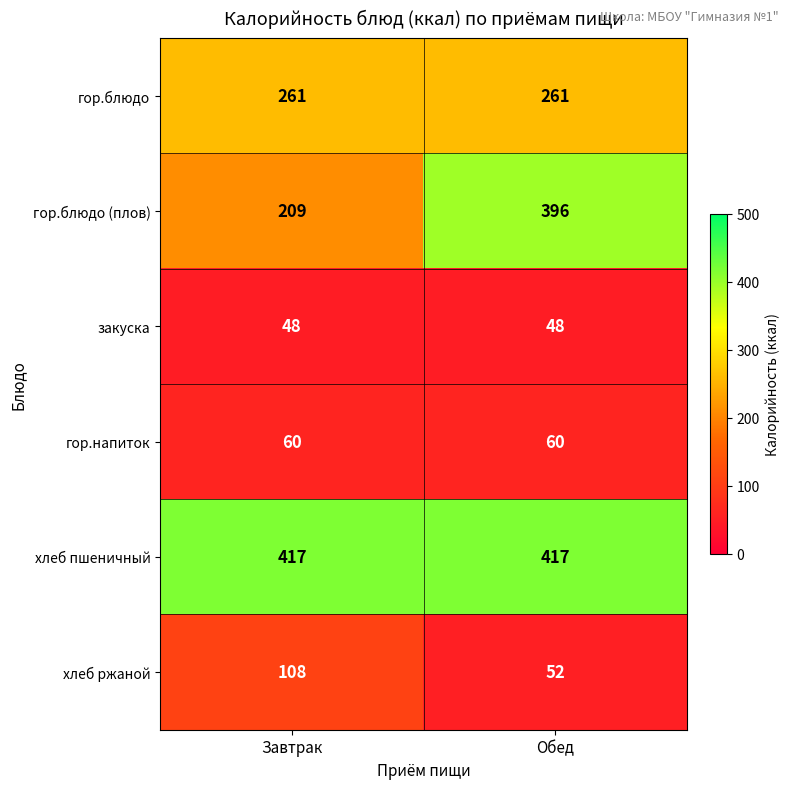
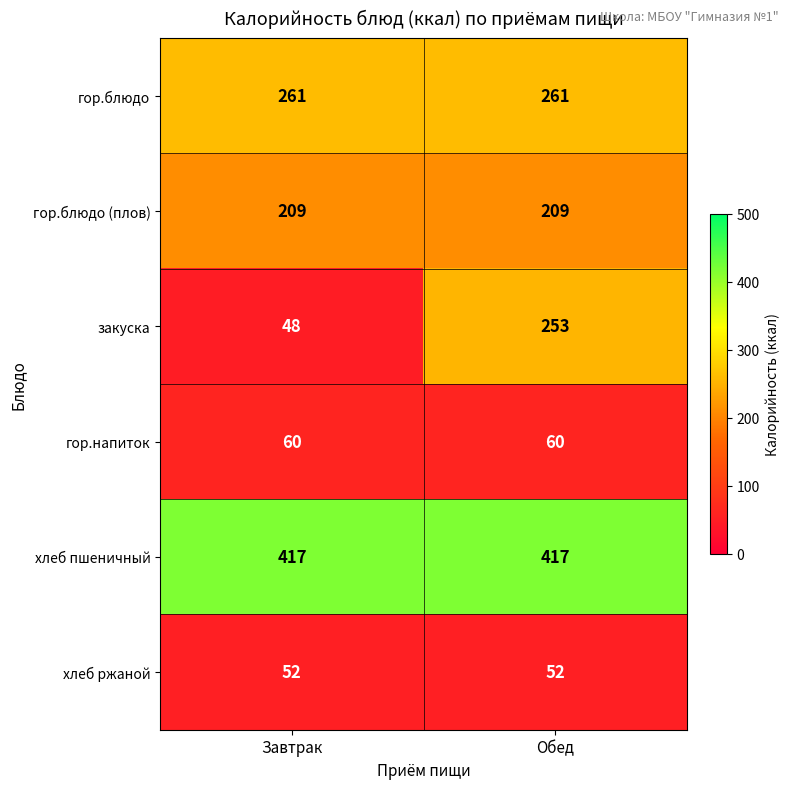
гор.блюдо (плов), Обед: 396 -> 209
закуска, Обед: 48 -> 253
хлеб ржаной, Завтрак: 108 -> 52
